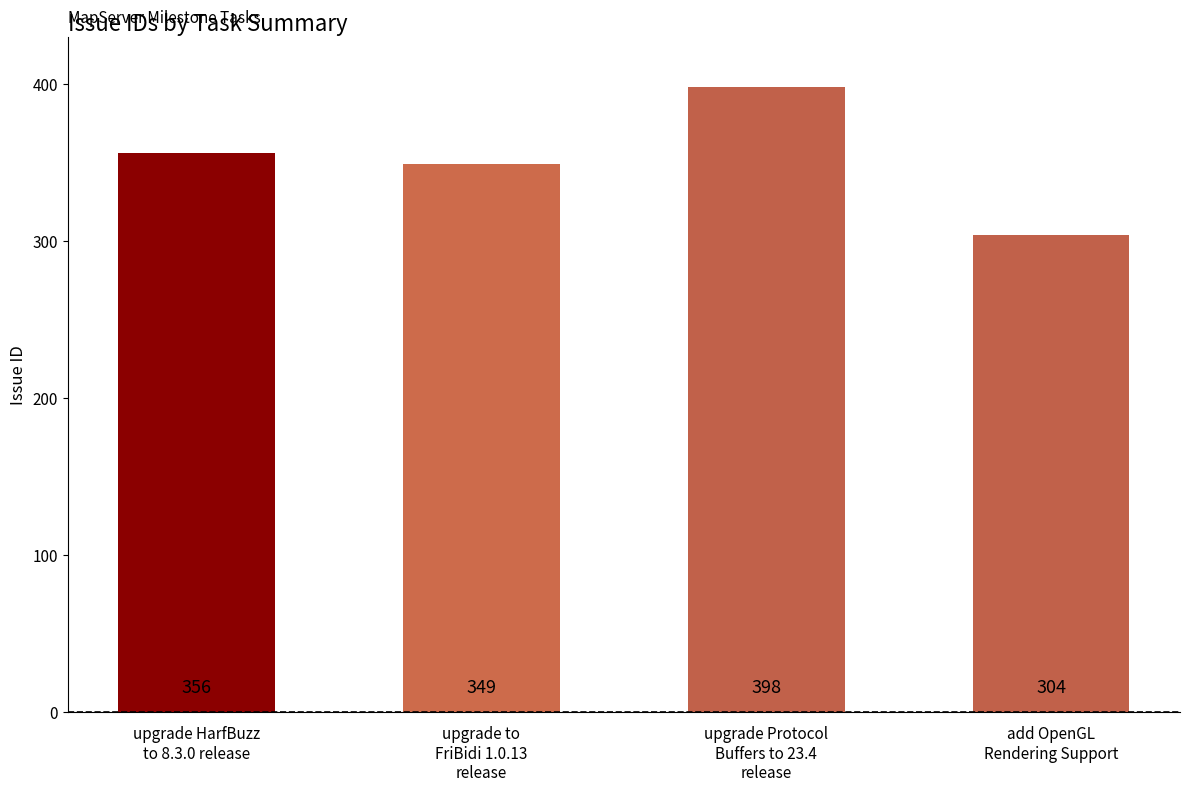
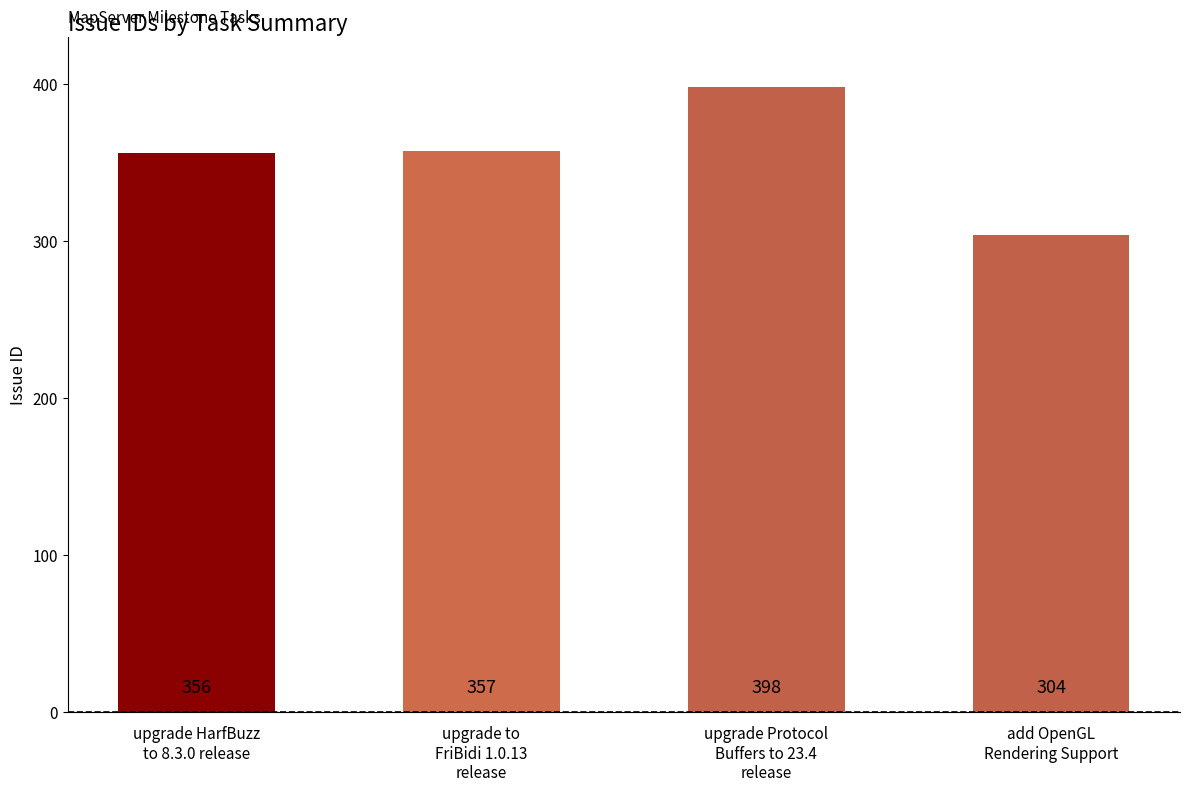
upgrade to FriBidi 1.0.13 release: 349 -> 357
